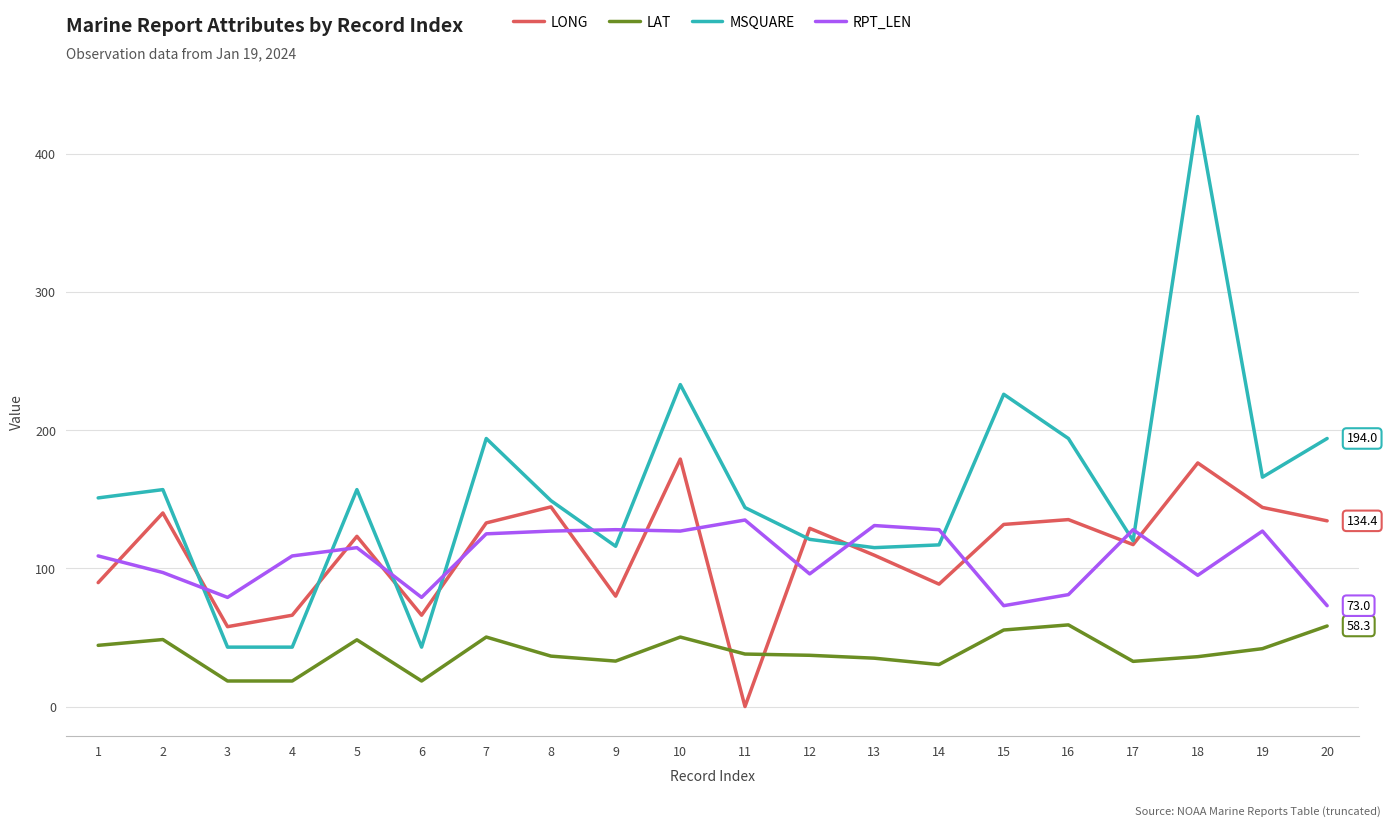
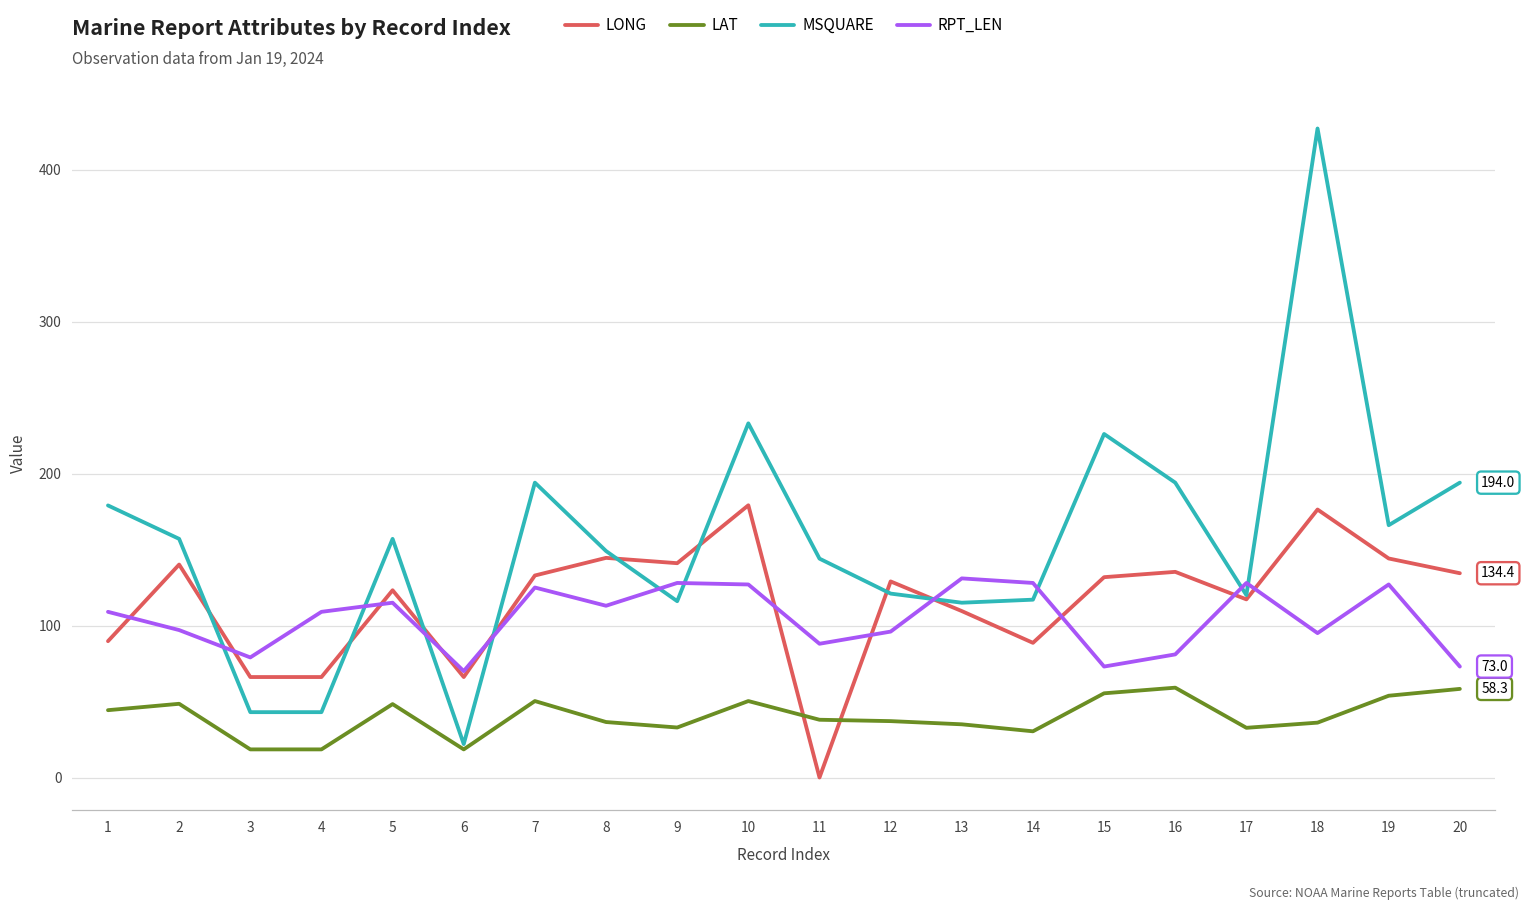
MSQUARE, 1: 151 -> 179
LONG, 3: 58 -> 66
MSQUARE, 6: 43 -> 22
RPT_LEN, 6: 79 -> 70
RPT_LEN, 8: 127 -> 113
LONG, 9: 80 -> 141
RPT_LEN, 11: 135 -> 88
LAT, 19: 42 -> 54
